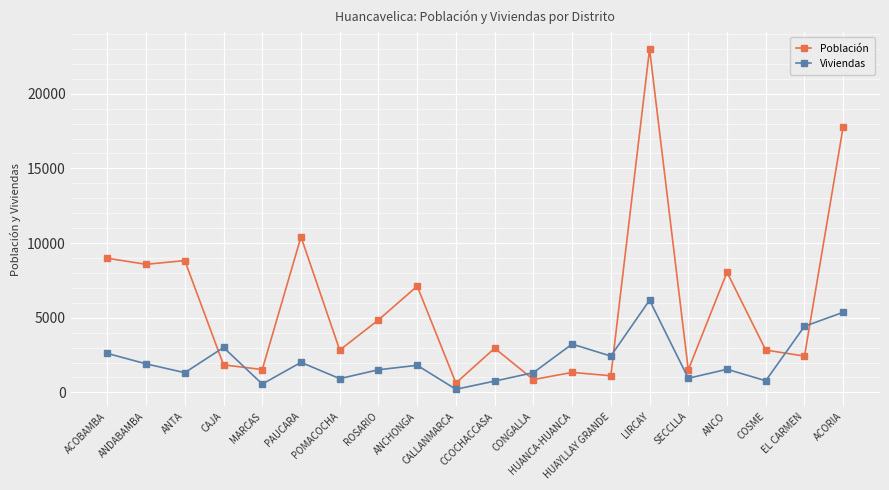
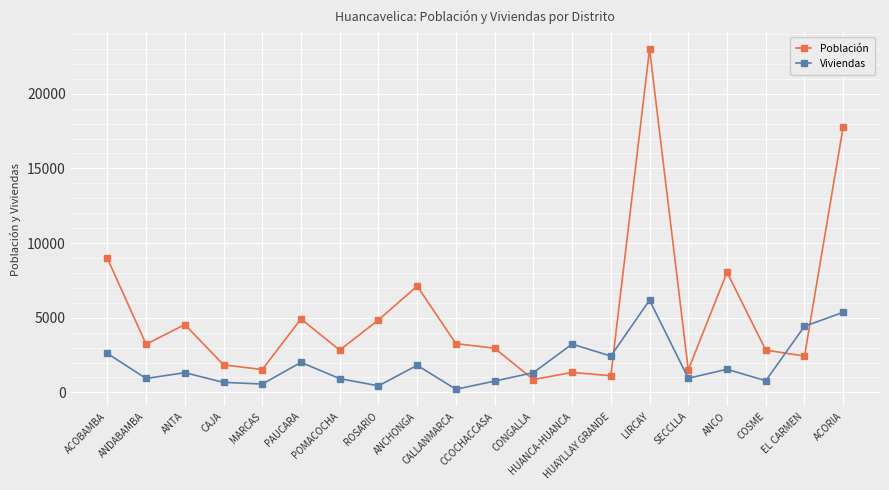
Población, ANDABAMBA: 8600 -> 3200
Viviendas, ANDABAMBA: 1900 -> 900
Población, ANTA: 8800 -> 4500
Viviendas, CAJA: 3000 -> 700
Población, PAUCARA: 10400 -> 4900
Viviendas, ROSARIO: 1500 -> 400
Población, CALLANMARCA: 600 -> 3300
